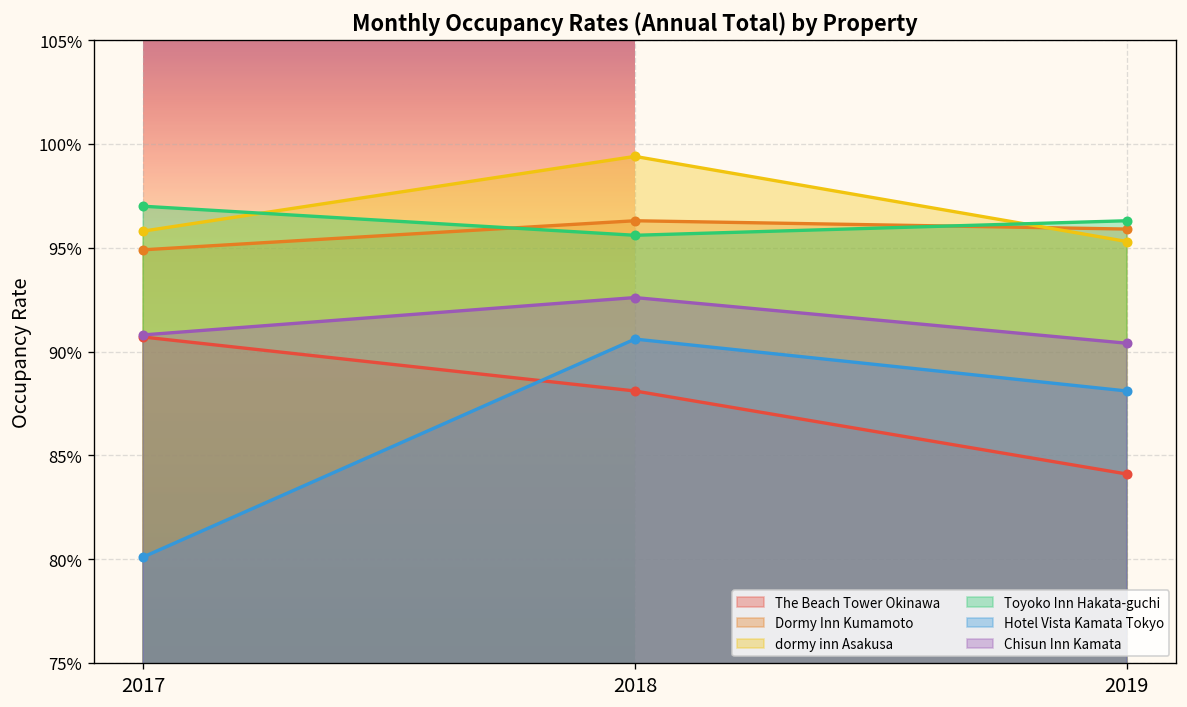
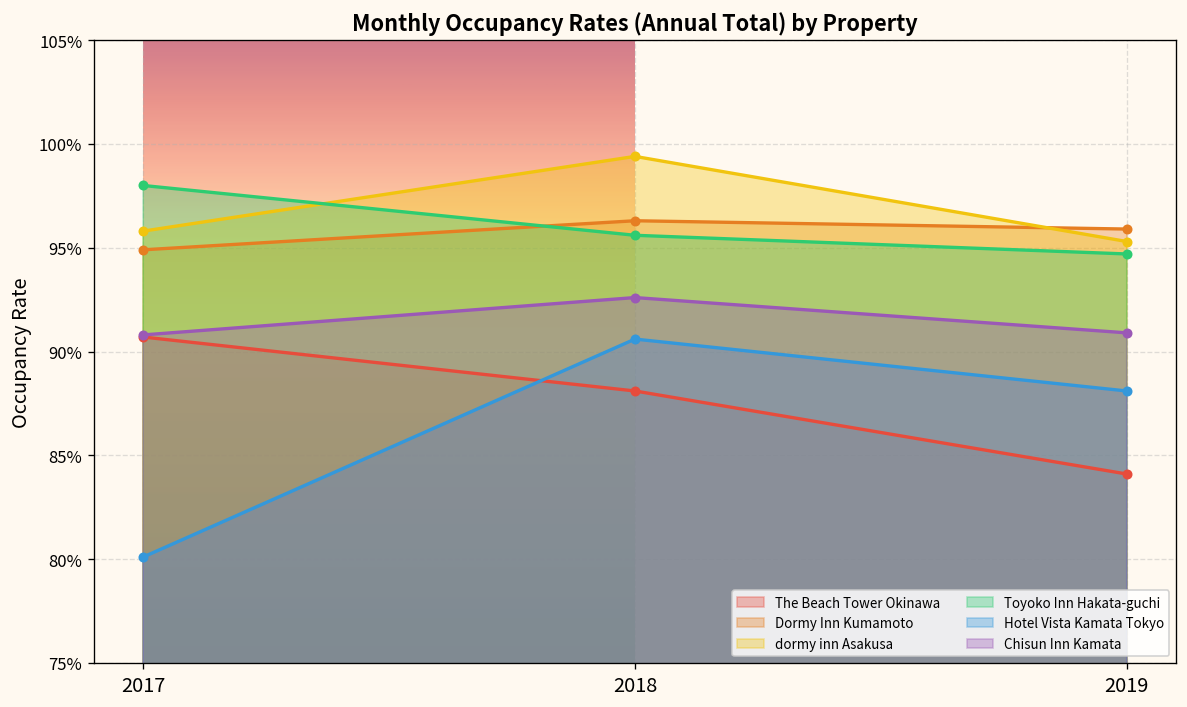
Toyoko Inn Hakata-guchi, 2017: 97.0% -> 98.0%
Toyoko Inn Hakata-guchi, 2019: 96.3% -> 94.7%
Chisun Inn Kamata, 2019: 90.4% -> 90.9%
